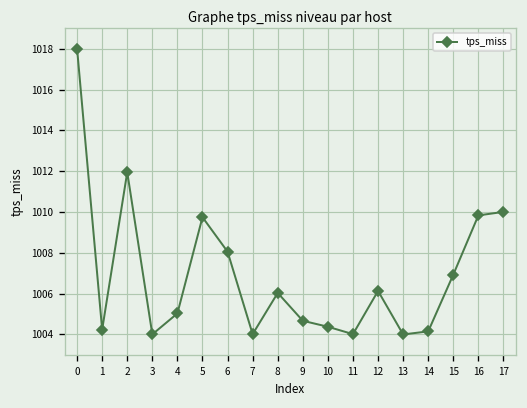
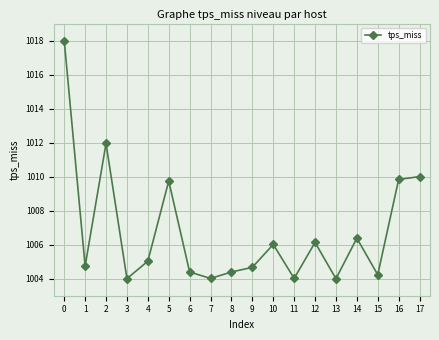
1: 1004.2 -> 1004.7
6: 1008.1 -> 1004.4
8: 1006.0 -> 1004.4
10: 1004.4 -> 1006.0
14: 1004.2 -> 1006.4
15: 1006.9 -> 1004.2
